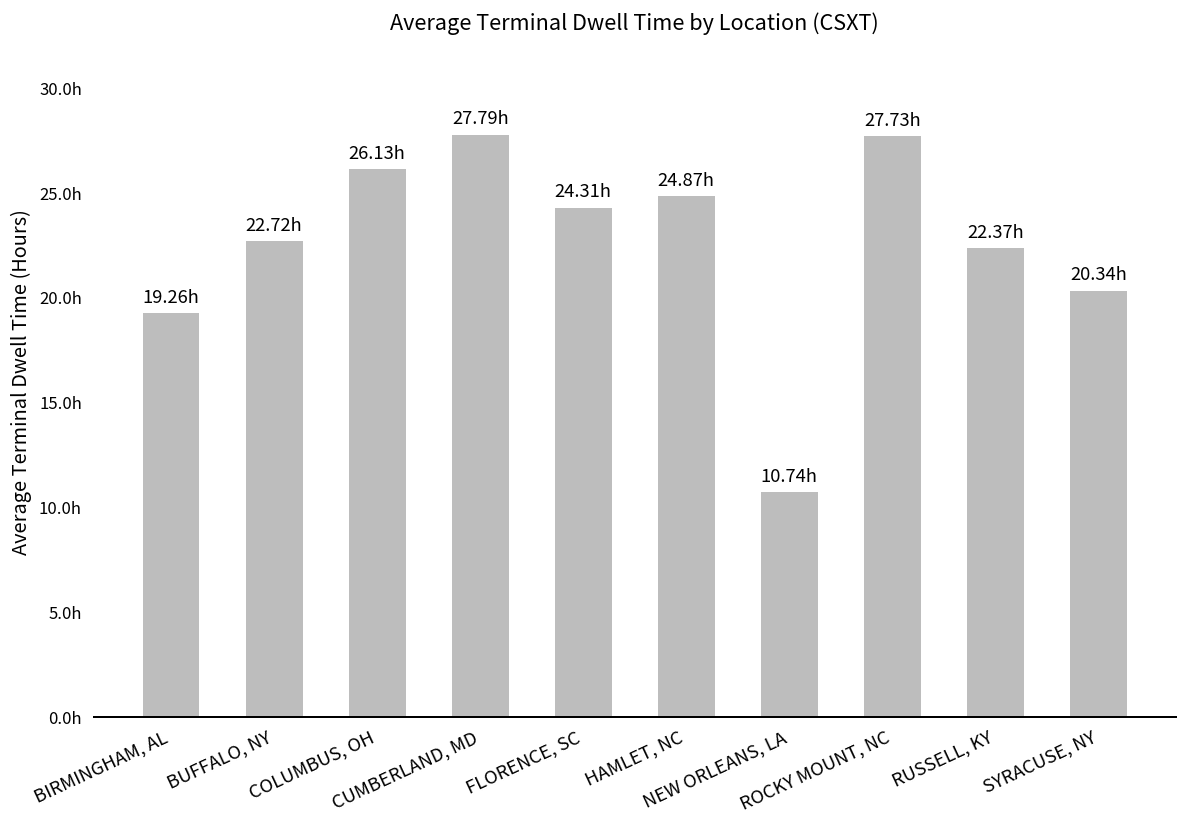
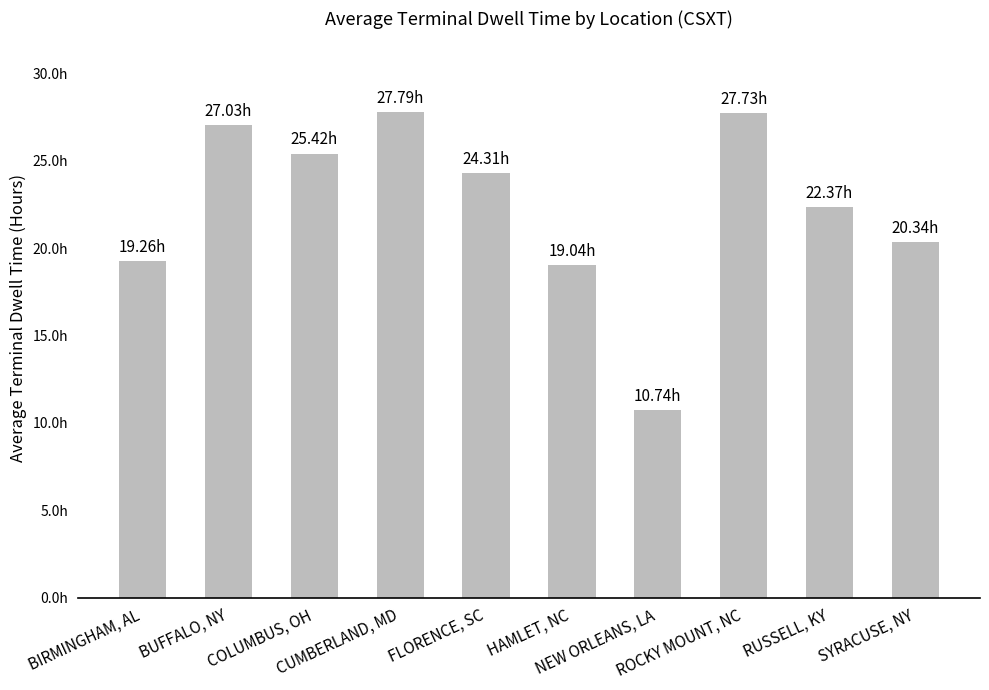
BUFFALO, NY: 22.72h -> 27.03h
COLUMBUS, OH: 26.13h -> 25.42h
HAMLET, NC: 24.87h -> 19.04h
